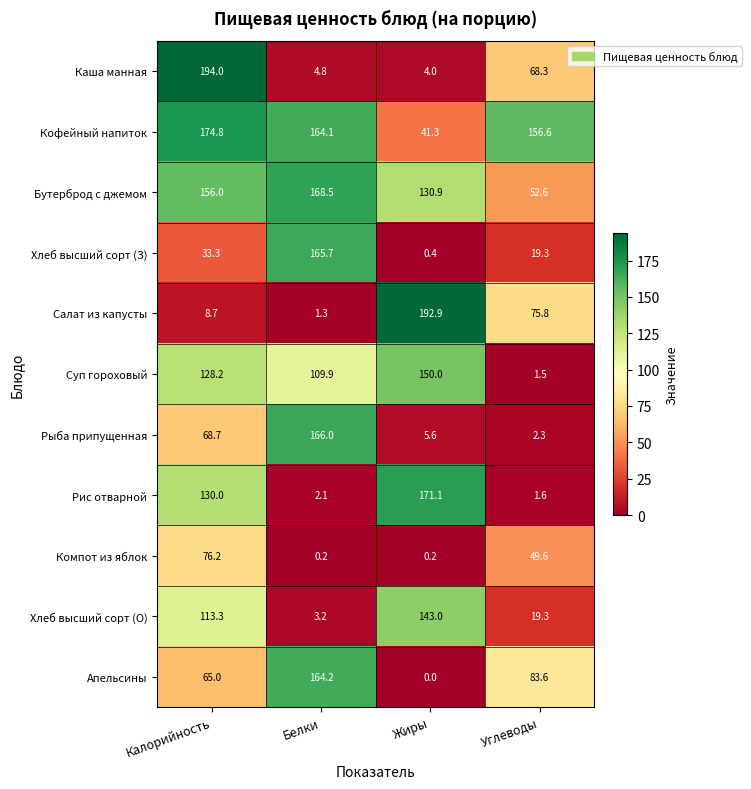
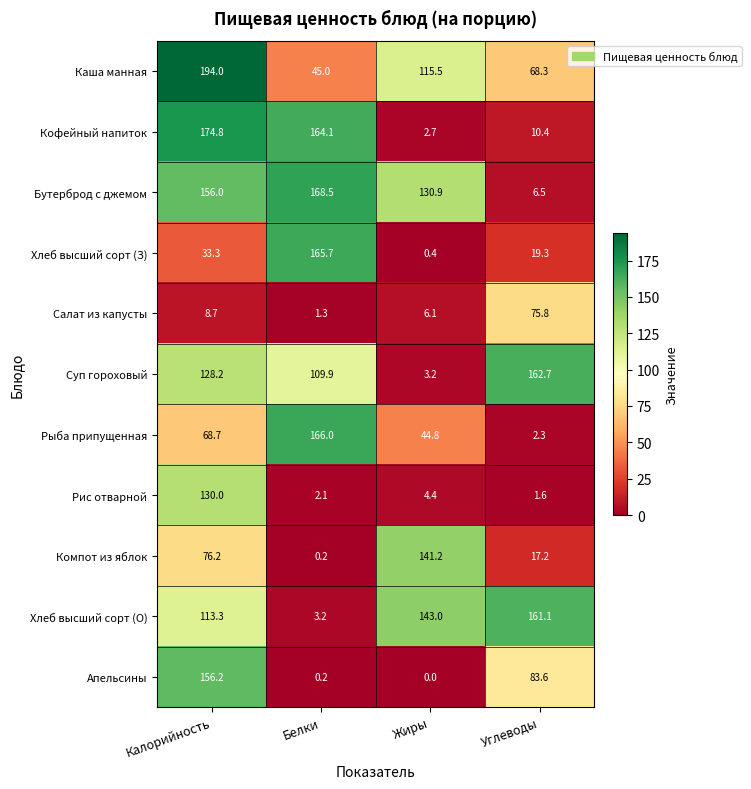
Каша манная, Белки: 4.8 -> 45.0
Каша манная, Жиры: 4.0 -> 115.5
Кофейный напиток, Жиры: 41.3 -> 2.7
Кофейный напиток, Углеводы: 156.6 -> 10.4
Бутерброд с джемом, Углеводы: 52.6 -> 6.5
Салат из капусты, Жиры: 192.9 -> 6.1
Суп гороховый, Жиры: 150.0 -> 3.2
Суп гороховый, Углеводы: 1.5 -> 162.7
Рыба припущенная, Жиры: 5.6 -> 44.8
Рис отварной, Жиры: 171.1 -> 4.4
Компот из яблок, Жиры: 0.2 -> 141.2
Компот из яблок, Углеводы: 49.6 -> 17.2
Хлеб высший сорт (О), Углеводы: 19.3 -> 161.1
Апельсины, Калорийность: 65.0 -> 156.2
Апельсины, Белки: 164.2 -> 0.2
